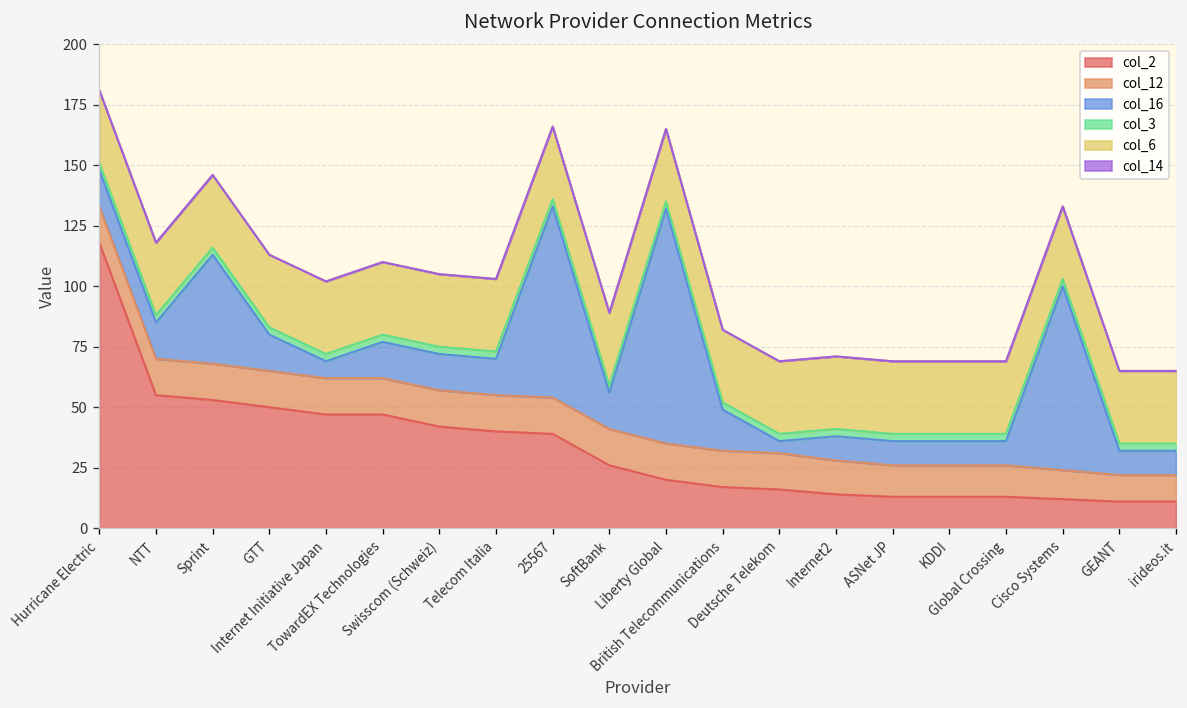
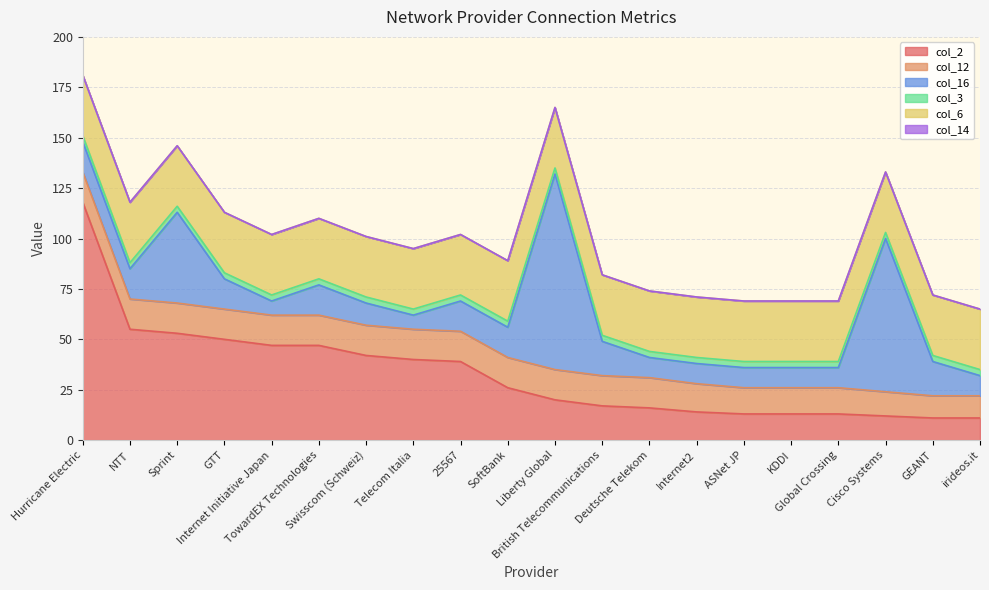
col_16, Swisscom (Schweiz): 15 -> 11
col_16, Telecom Italia: 15 -> 7
col_16, 25567: 79 -> 15
col_16, Deutsche Telekom: 5 -> 10
col_16, GEANT: 10 -> 17
